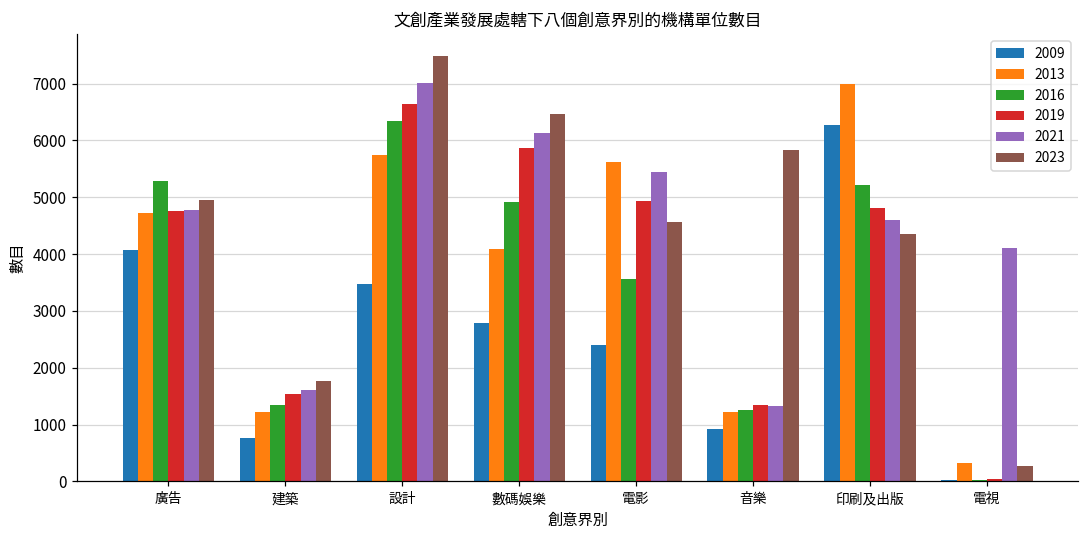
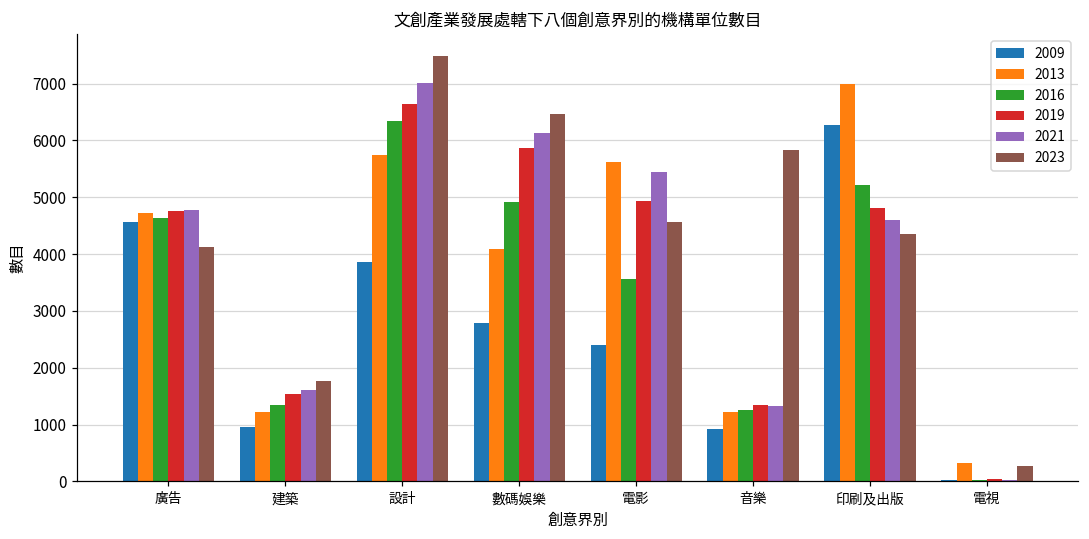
2009, 廣告: 4100 -> 4600
2016, 廣告: 5300 -> 4600
2023, 廣告: 5000 -> 4100
2009, 建築: 800 -> 1000
2009, 設計: 3500 -> 3900
2021, 電視: 4100 -> 0
